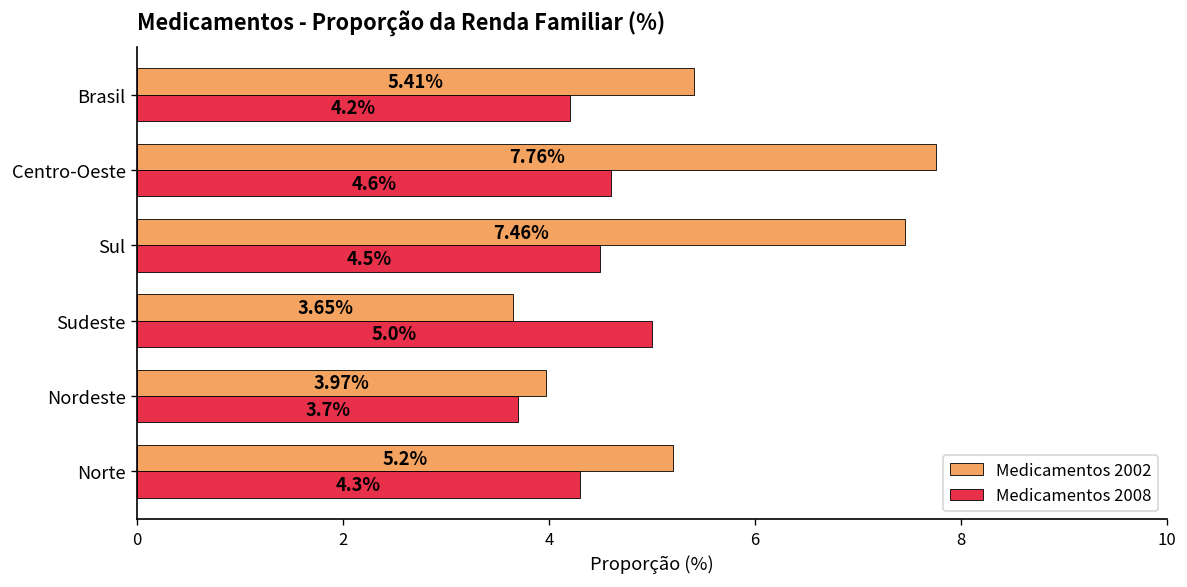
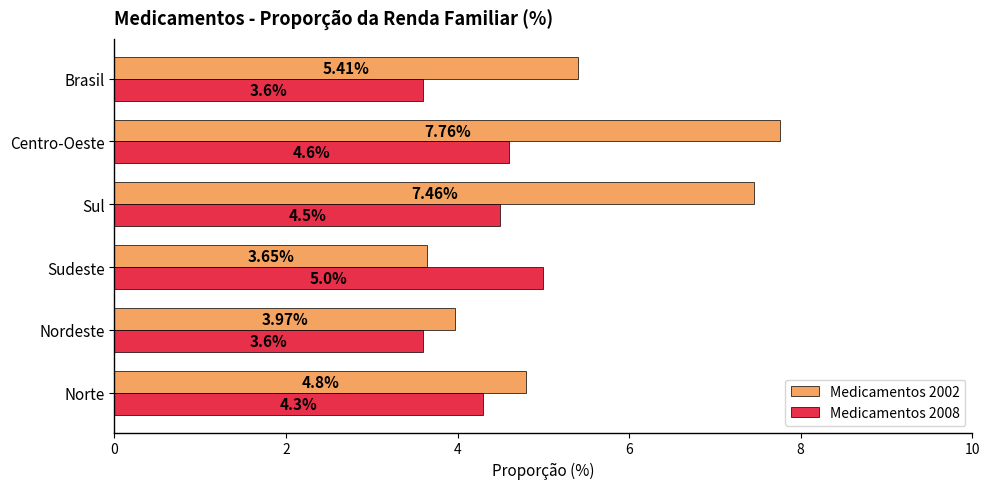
Medicamentos 2008, Brasil: 4.2% -> 3.6%
Medicamentos 2008, Nordeste: 3.7% -> 3.6%
Medicamentos 2002, Norte: 5.2% -> 4.8%
